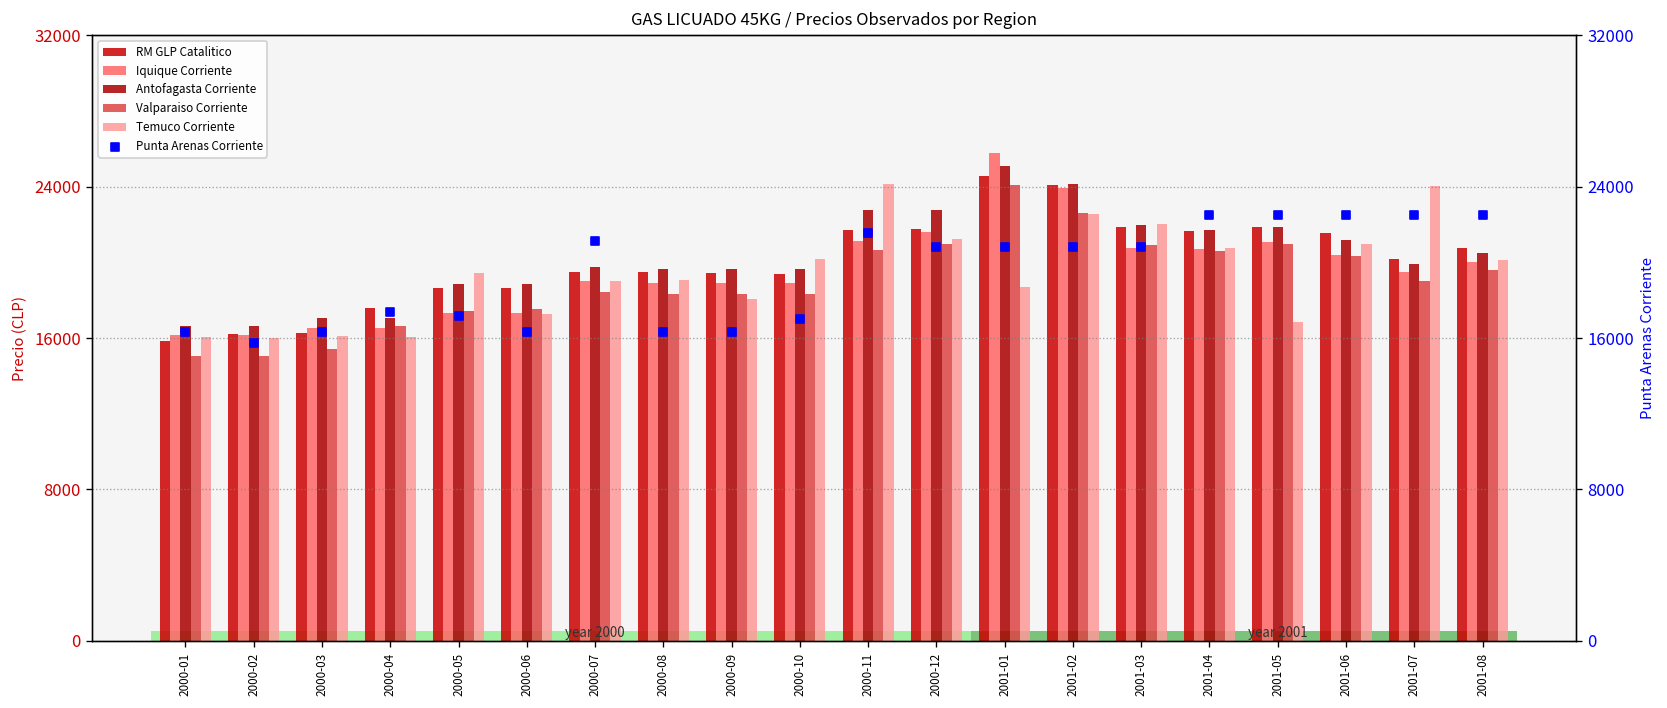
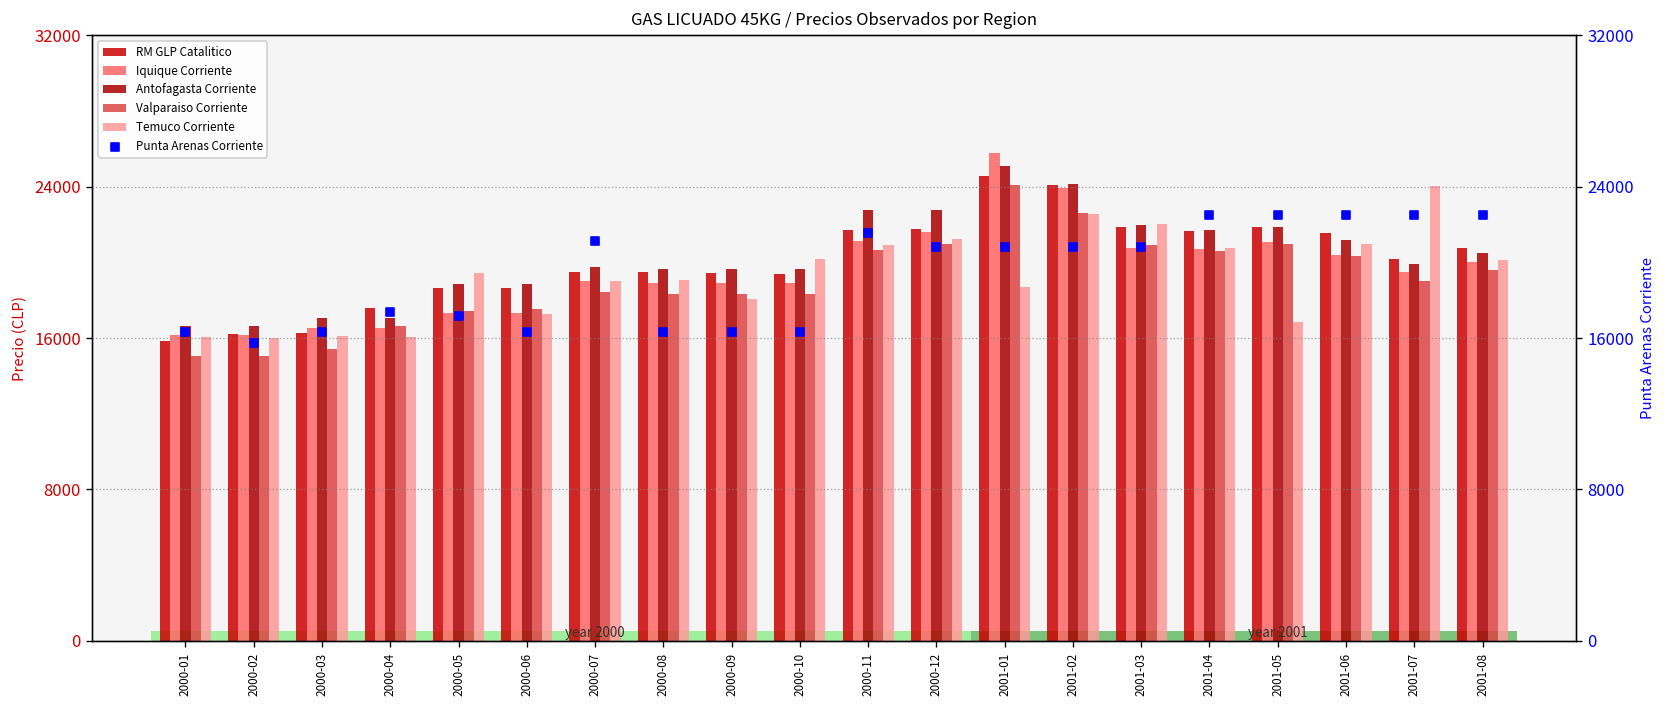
Temuco Corriente, 2000-11: 24200 -> 20900
Punta Arenas Corriente, 2000-10: 17000 -> 16300
